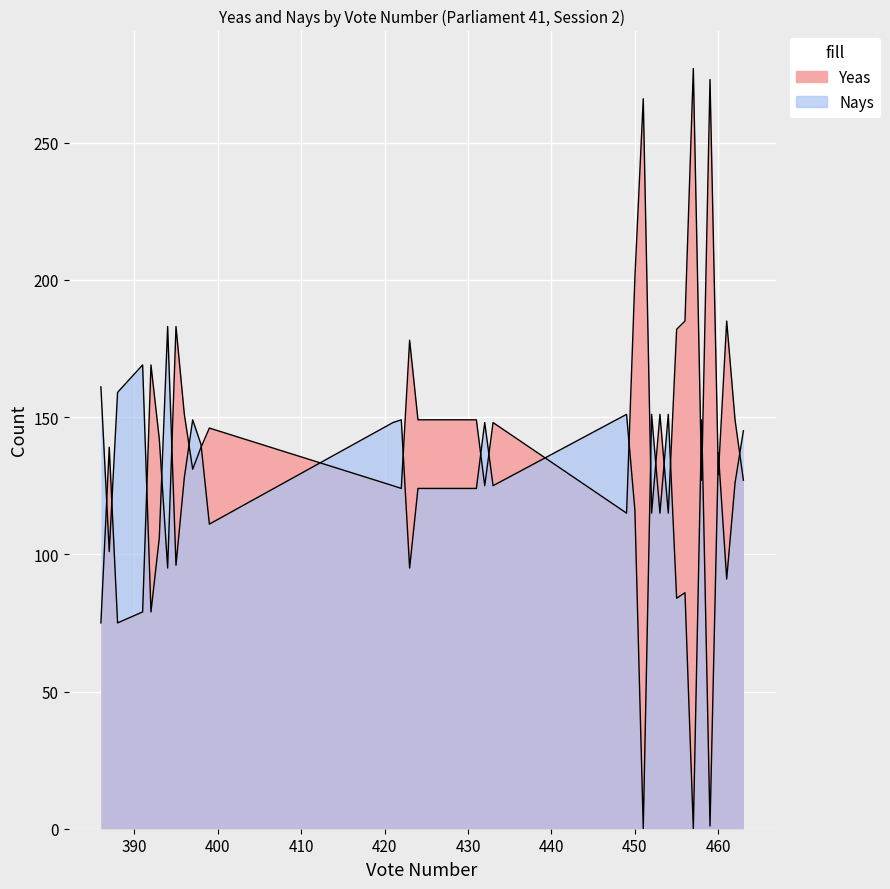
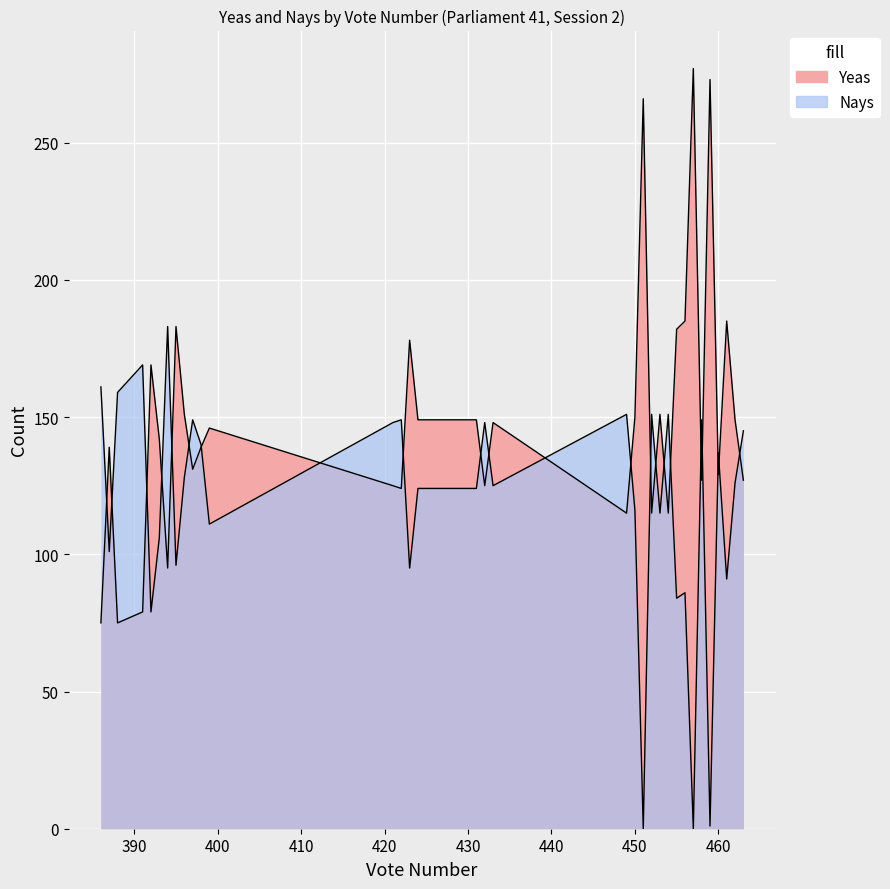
Yeas, 450: 201 -> 150
